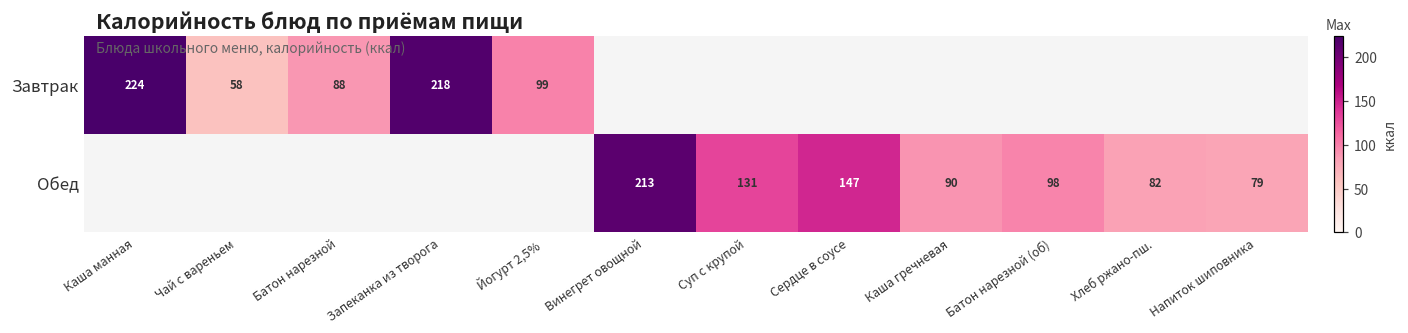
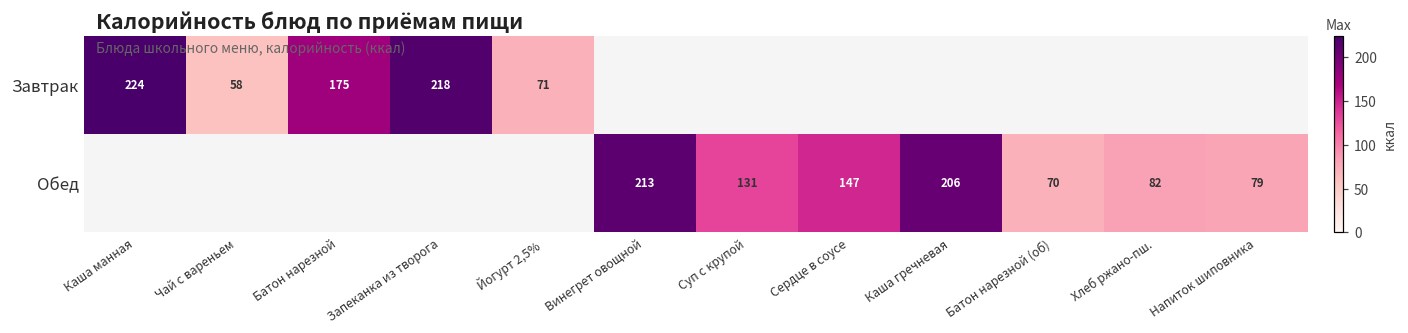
Завтрак, Батон нарезной: 88 -> 175
Завтрак, Йогурт 2,5%: 99 -> 71
Обед, Каша гречневая: 90 -> 206
Обед, Батон нарезной (об): 98 -> 70
